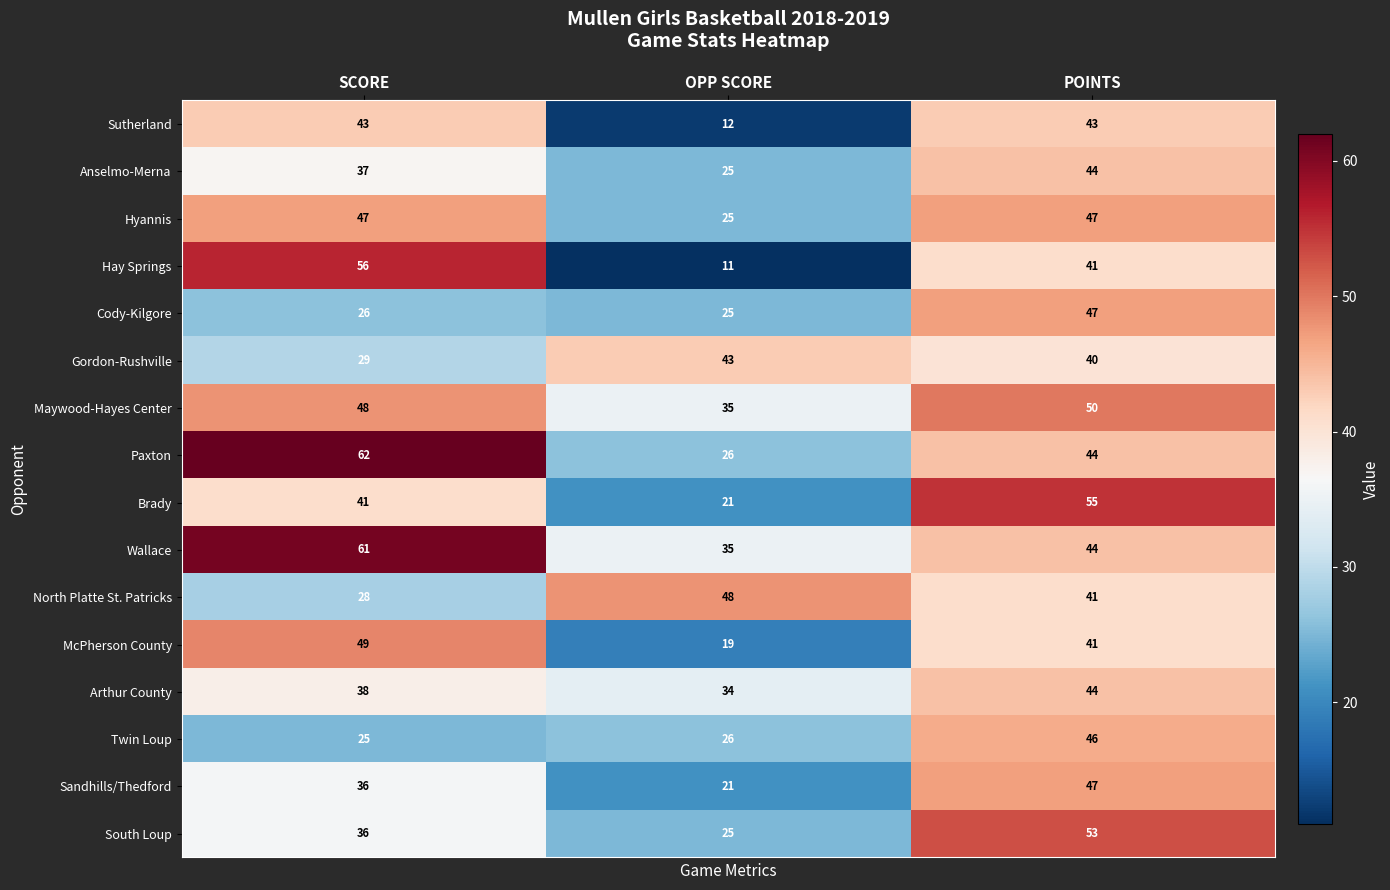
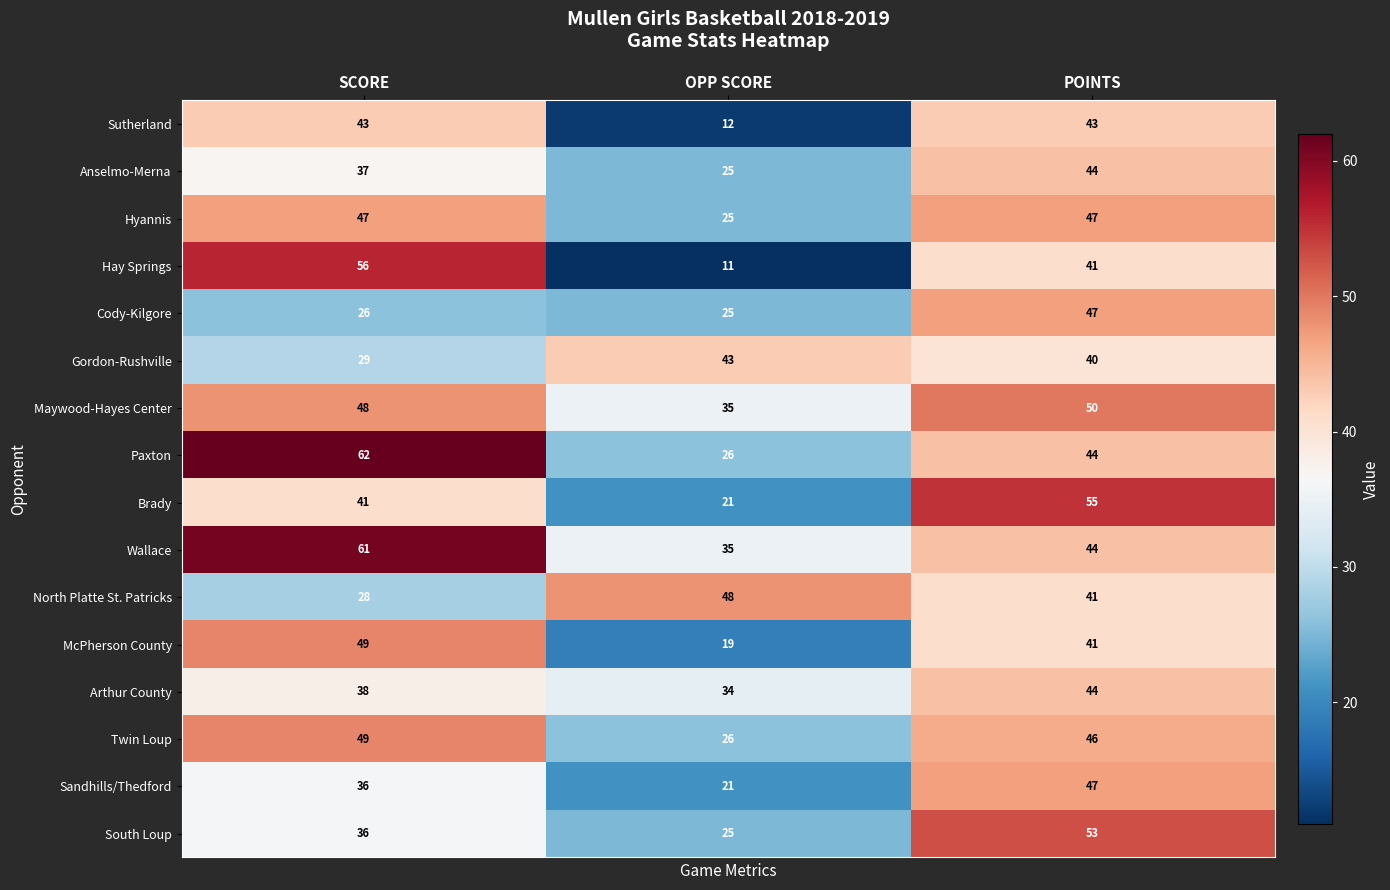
Twin Loup, SCORE: 25 -> 49
